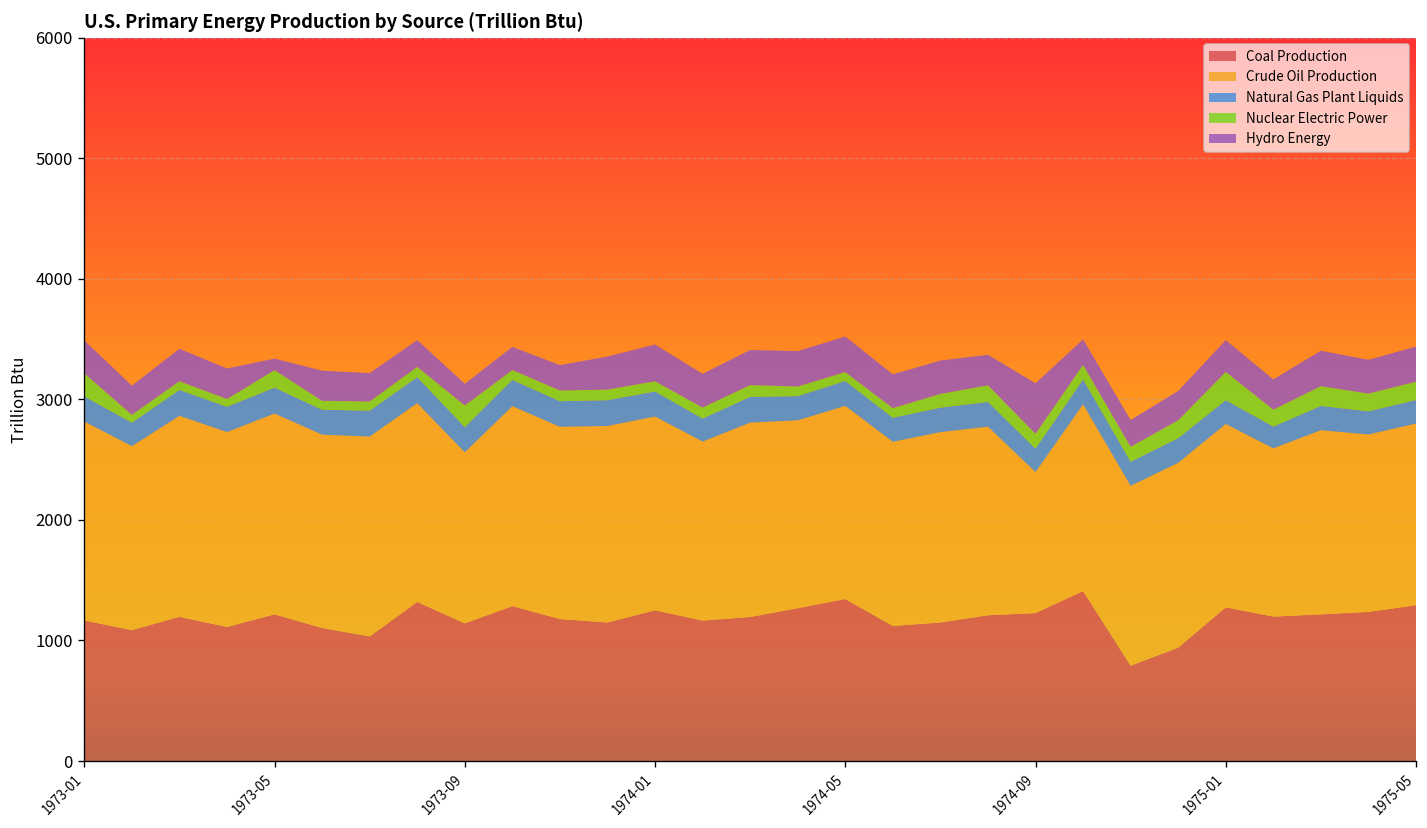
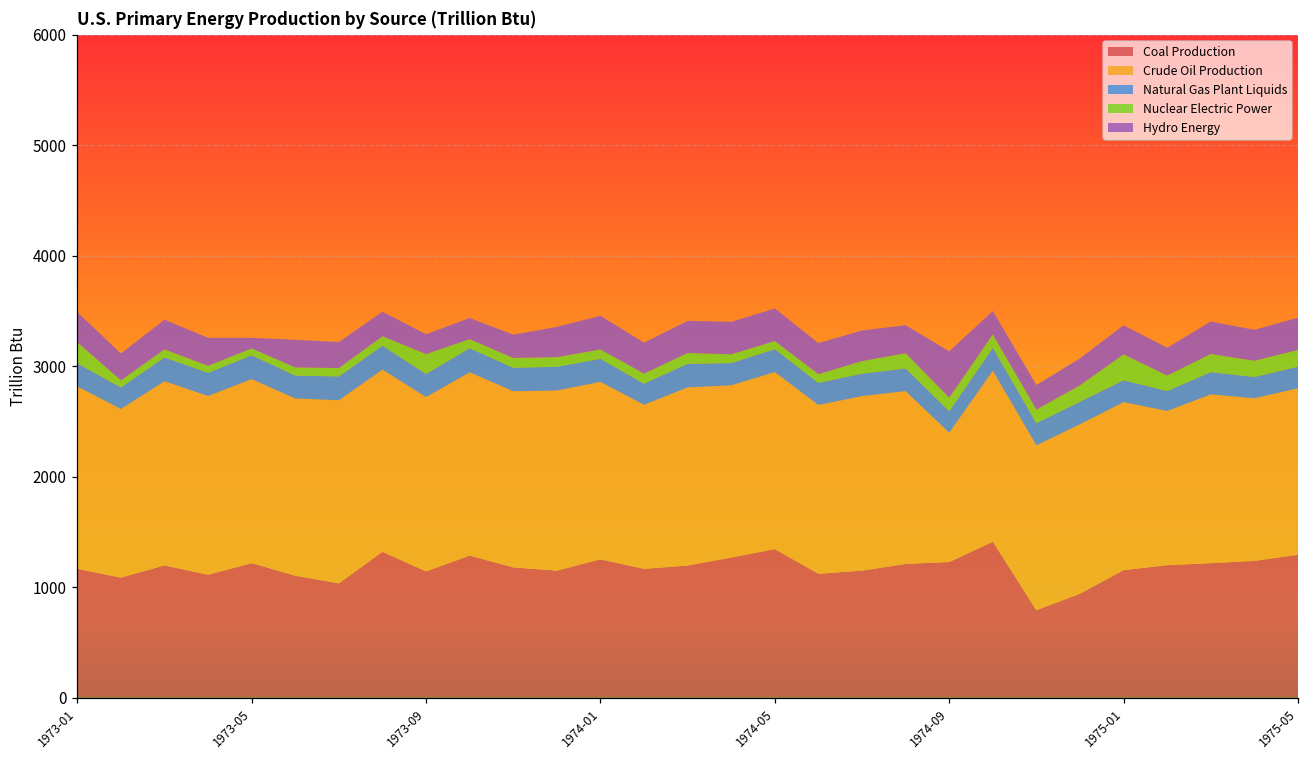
Nuclear Electric Power, 1973-05: 140 -> 60
Crude Oil Production, 1973-09: 1420 -> 1580
Coal Production, 1975-01: 1280 -> 1150
